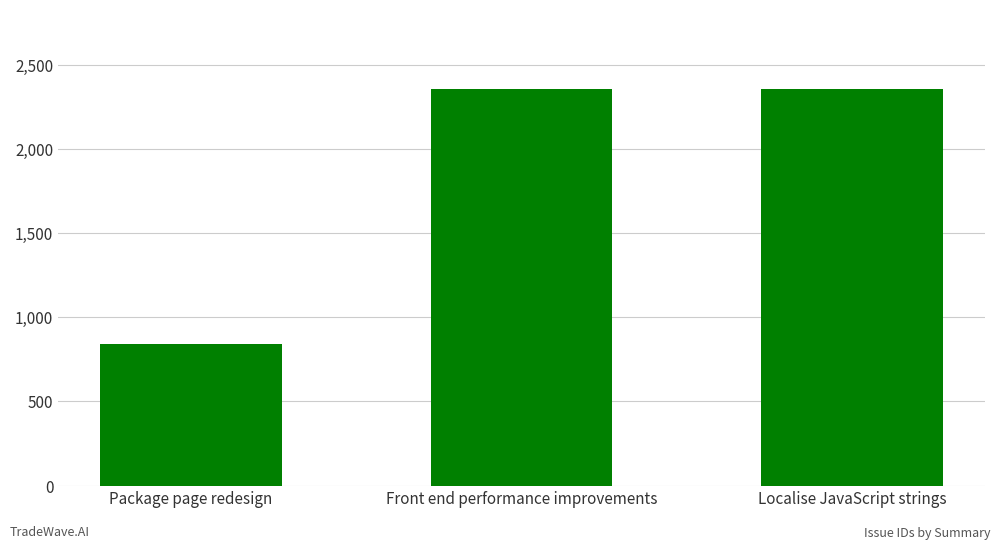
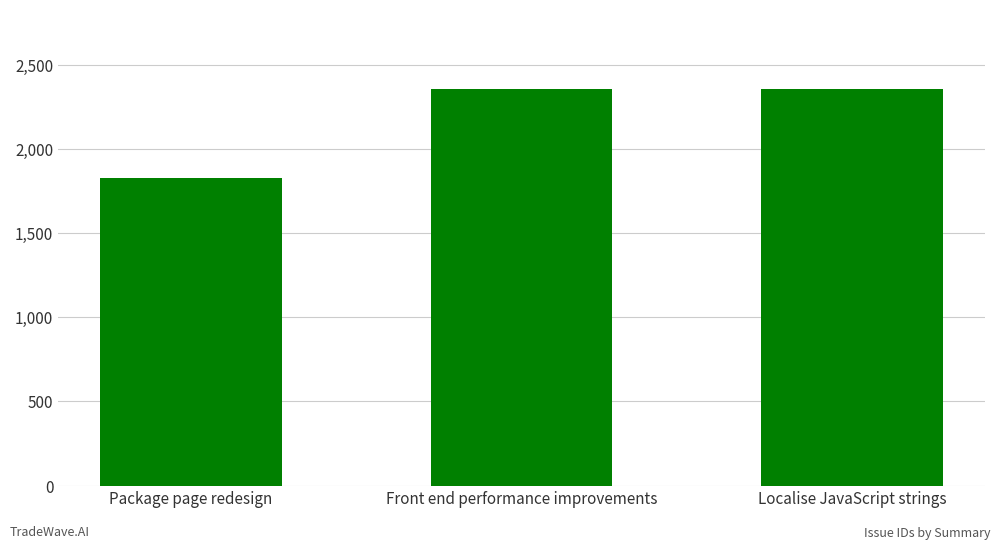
Package page redesign: 840 -> 1,820
